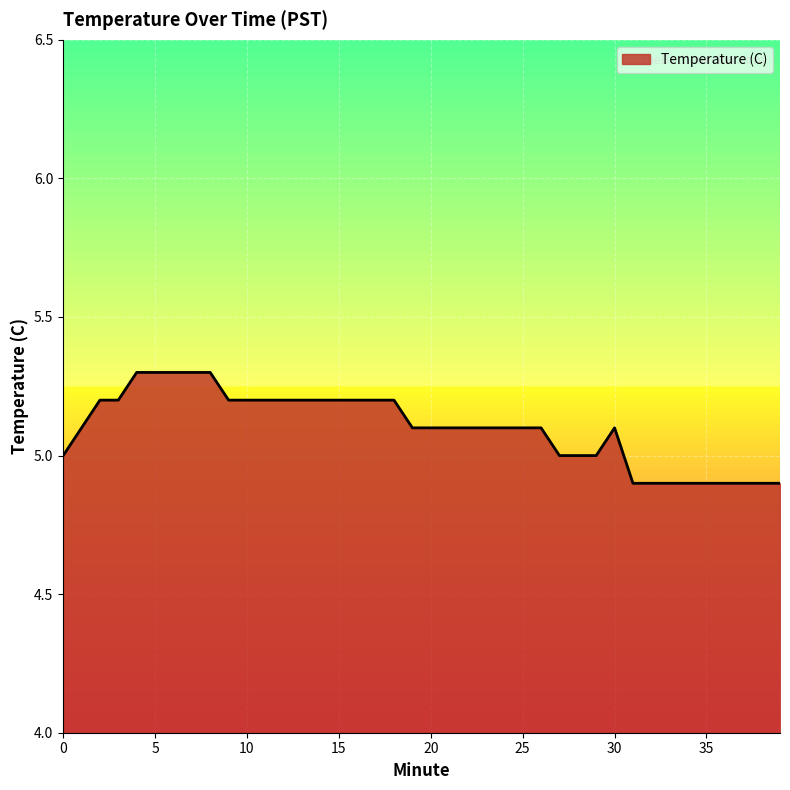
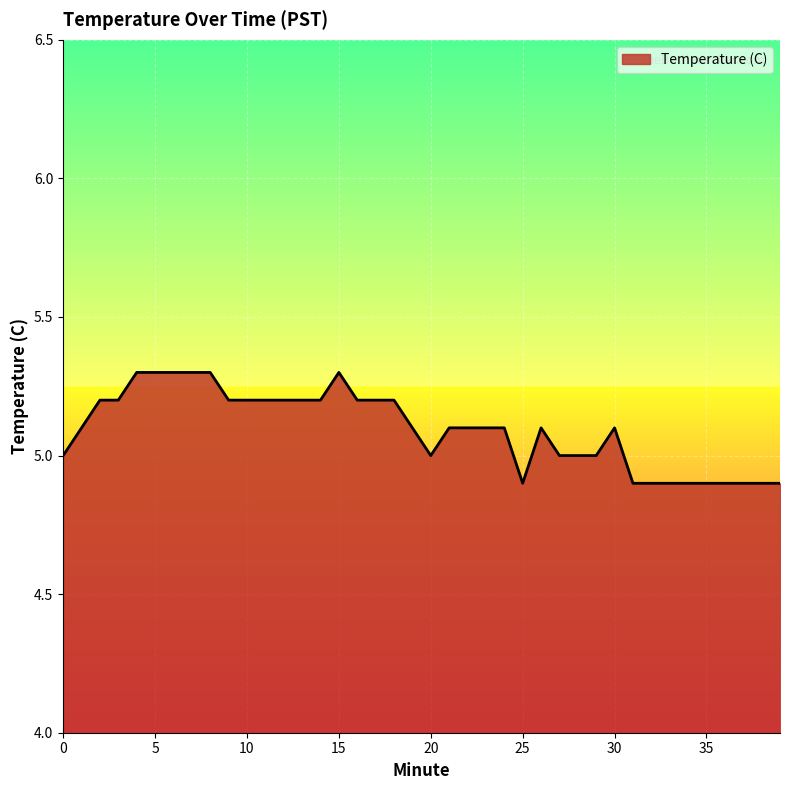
15: 5.2 -> 5.3
20: 5.1 -> 5.0
25: 5.1 -> 4.9
